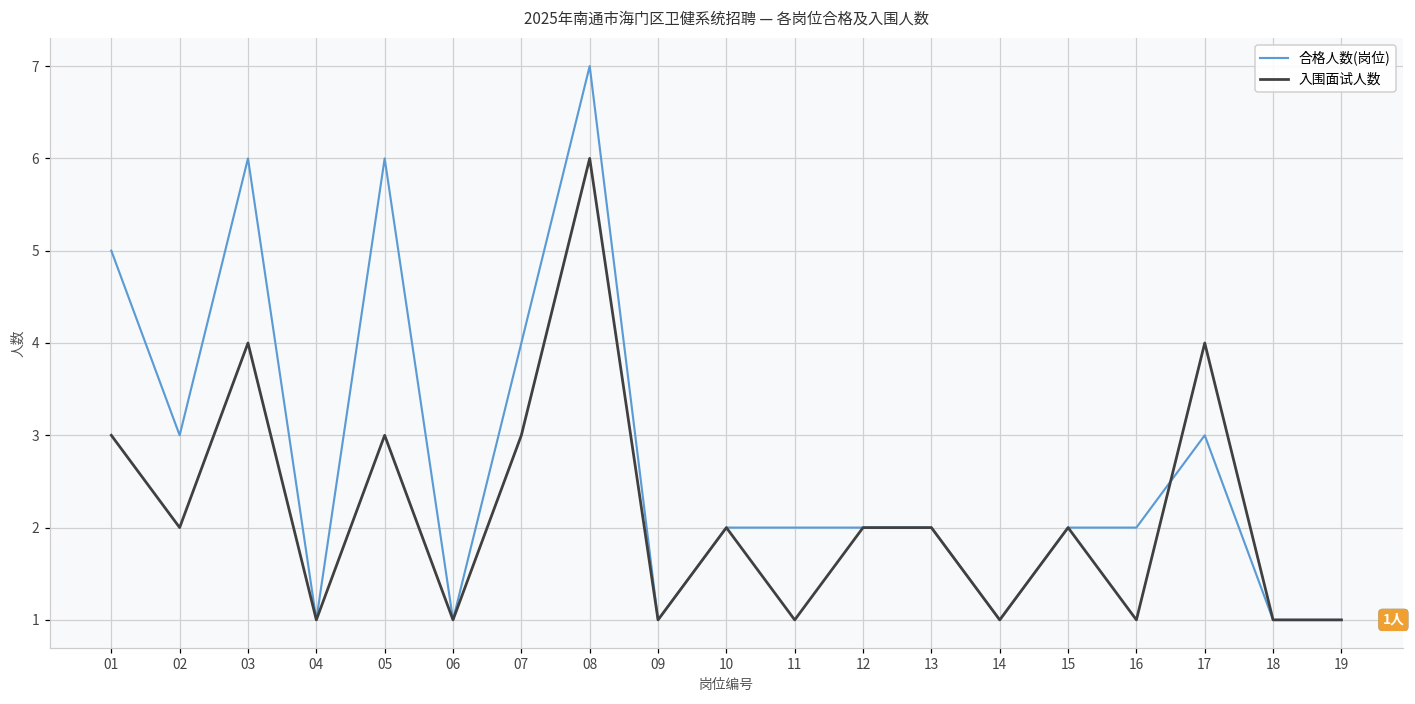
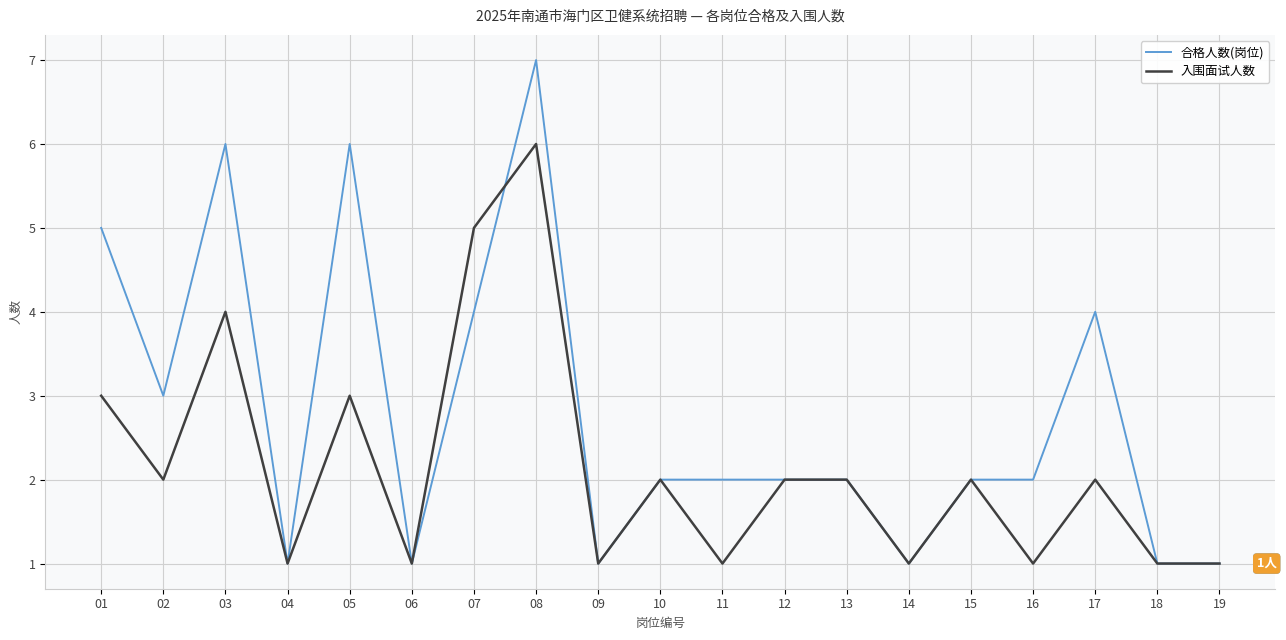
入围面试人数, 07: 3 -> 5
合格人数(岗位), 17: 3 -> 4
入围面试人数, 17: 4 -> 2
